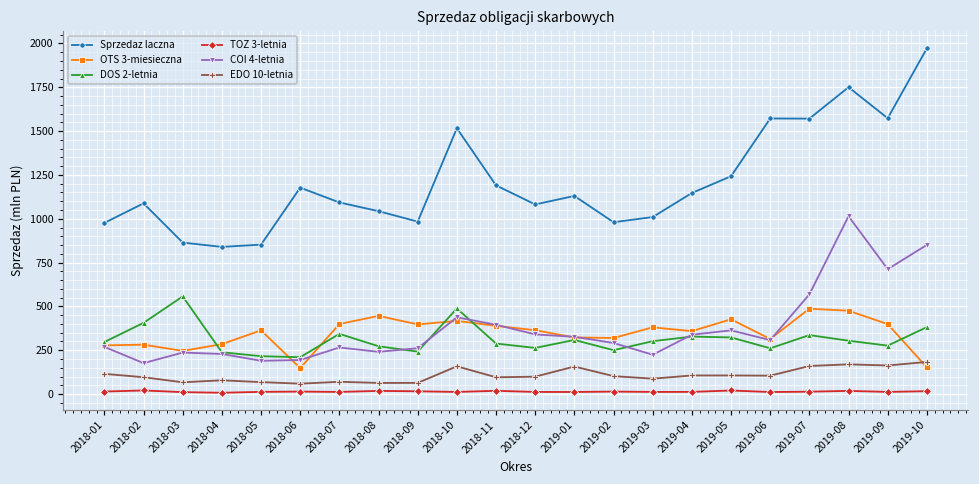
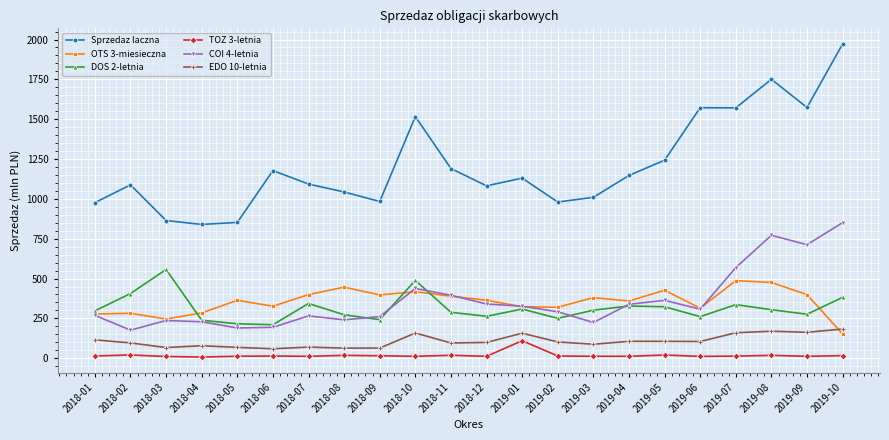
OTS 3-miesieczna, 2018-06: 150 -> 330
TOZ 3-letnia, 2019-01: 10 -> 110
COI 4-letnia, 2019-08: 1010 -> 770
